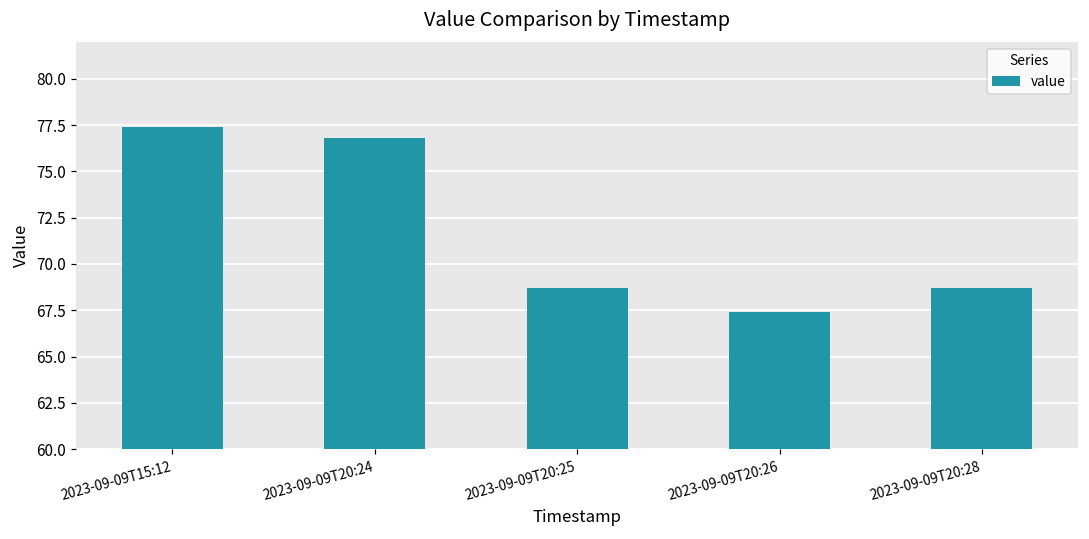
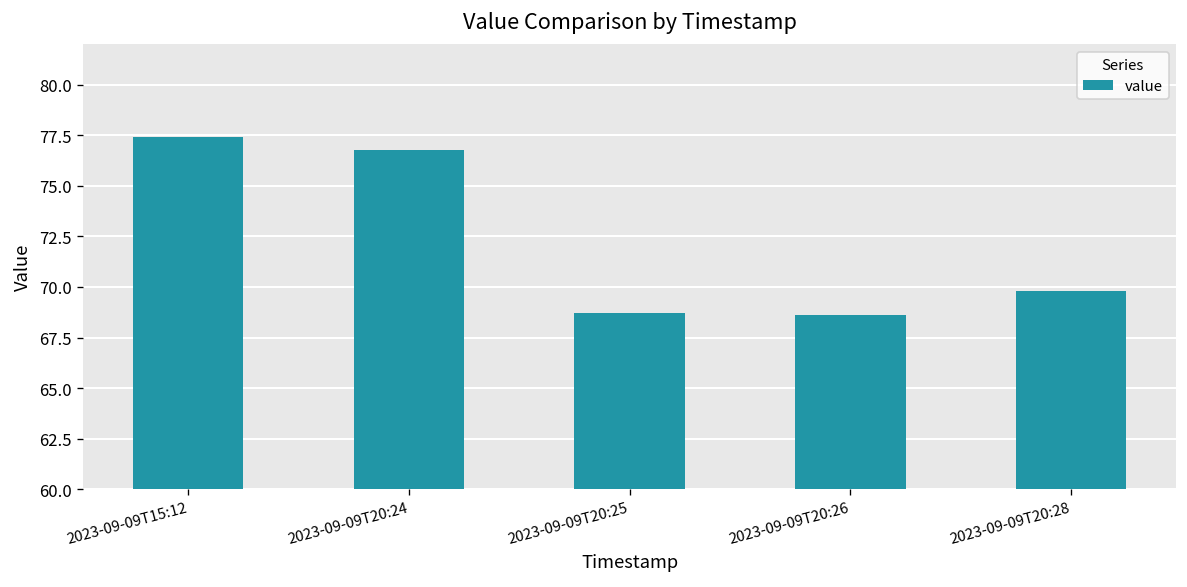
2023-09-09T20:26: 67.4 -> 68.6
2023-09-09T20:28: 68.7 -> 69.8
